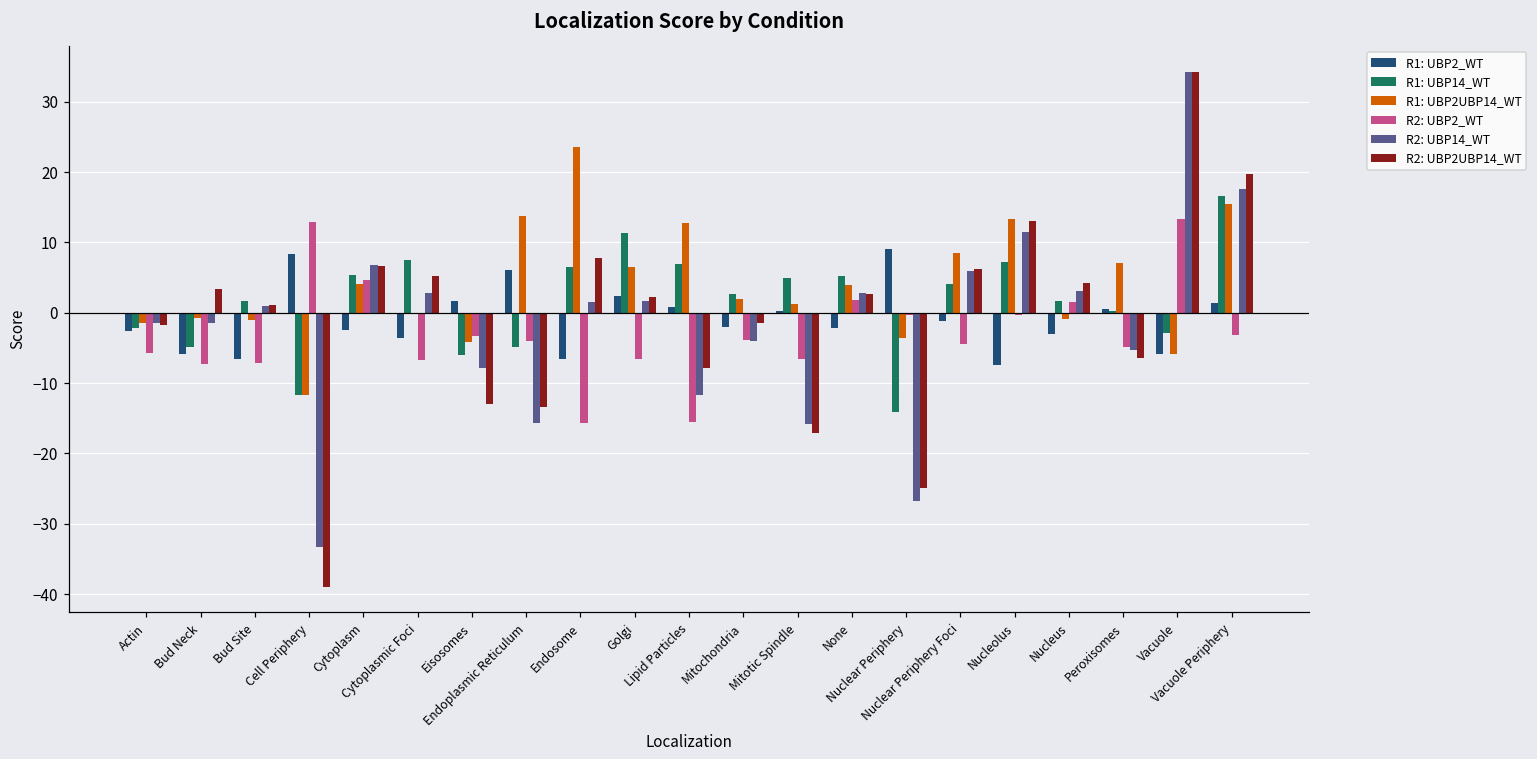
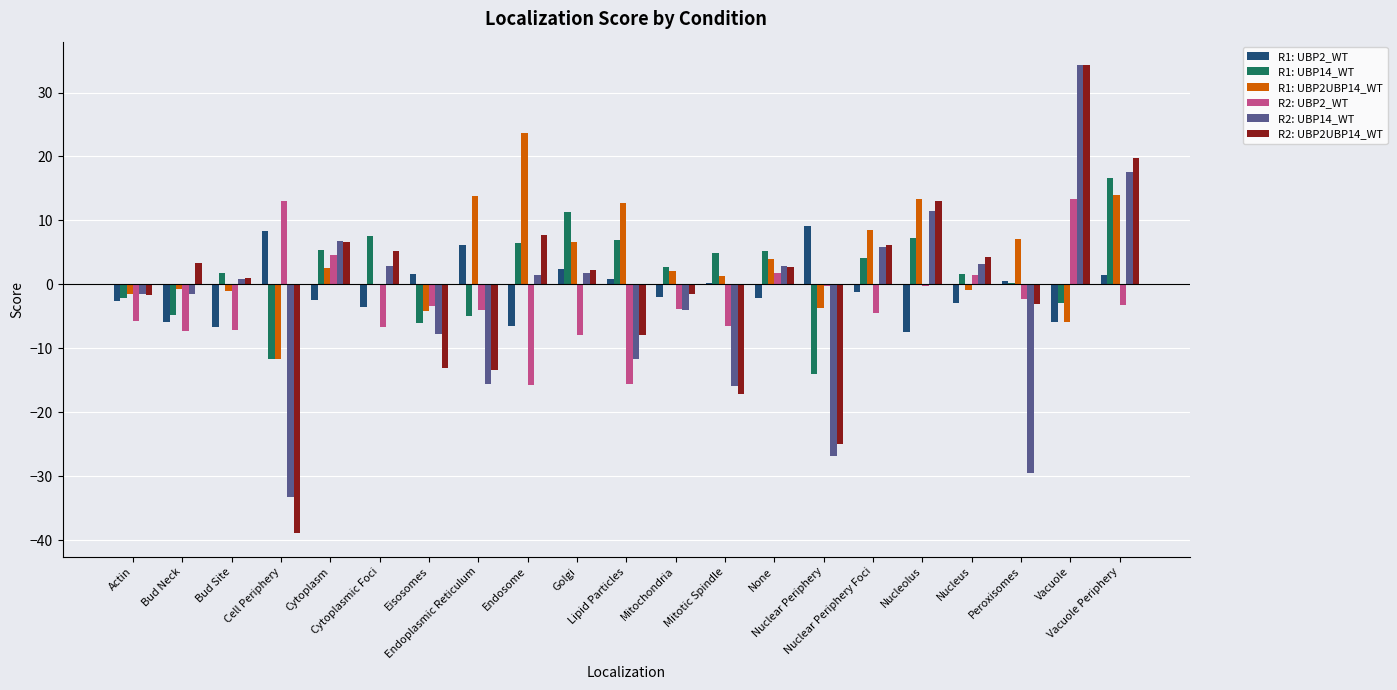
R1: UBP2UBP14_WT, Cytoplasm: 4 -> 3
R2: UBP2_WT, Golgi: -7 -> -8
R2: UBP2_WT, Peroxisomes: -5 -> -2
R2: UBP14_WT, Peroxisomes: -5 -> -29
R2: UBP2UBP14_WT, Peroxisomes: -6 -> -3
R1: UBP2UBP14_WT, Vacuole Periphery: 15 -> 14
